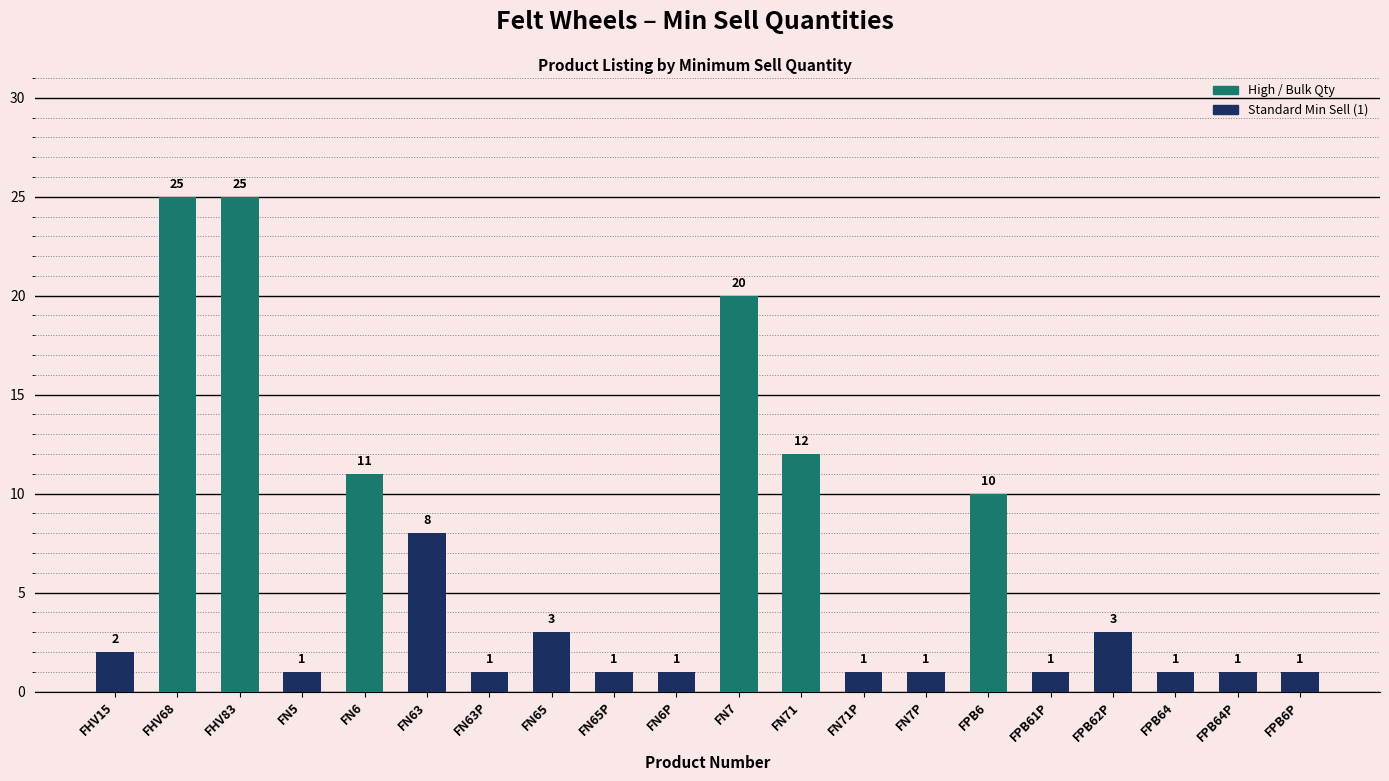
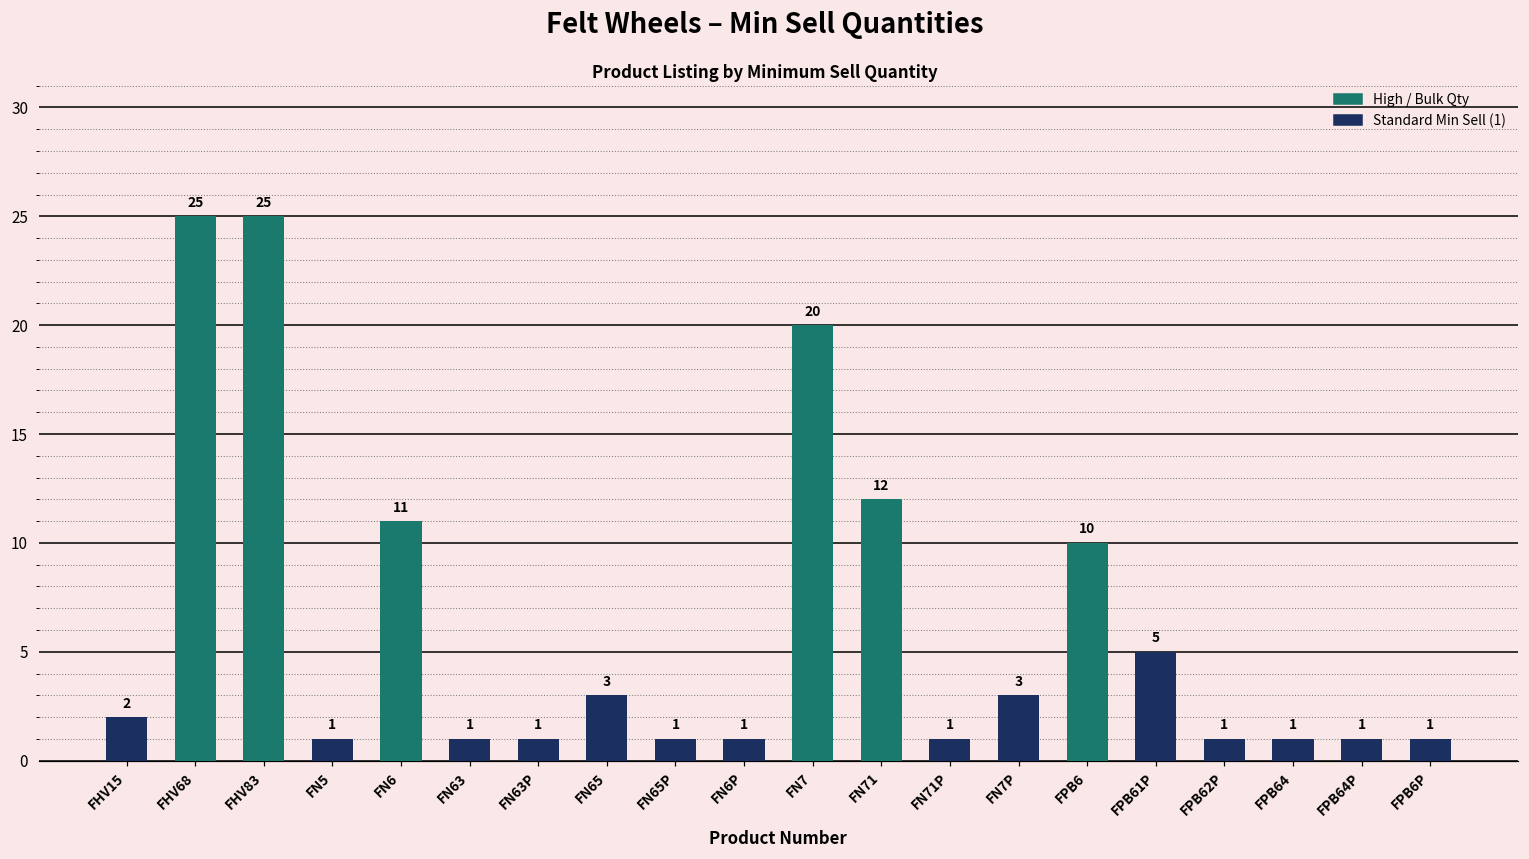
FN63: 8 -> 1
FN7P: 1 -> 3
FPB61P: 1 -> 5
FPB62P: 3 -> 1
